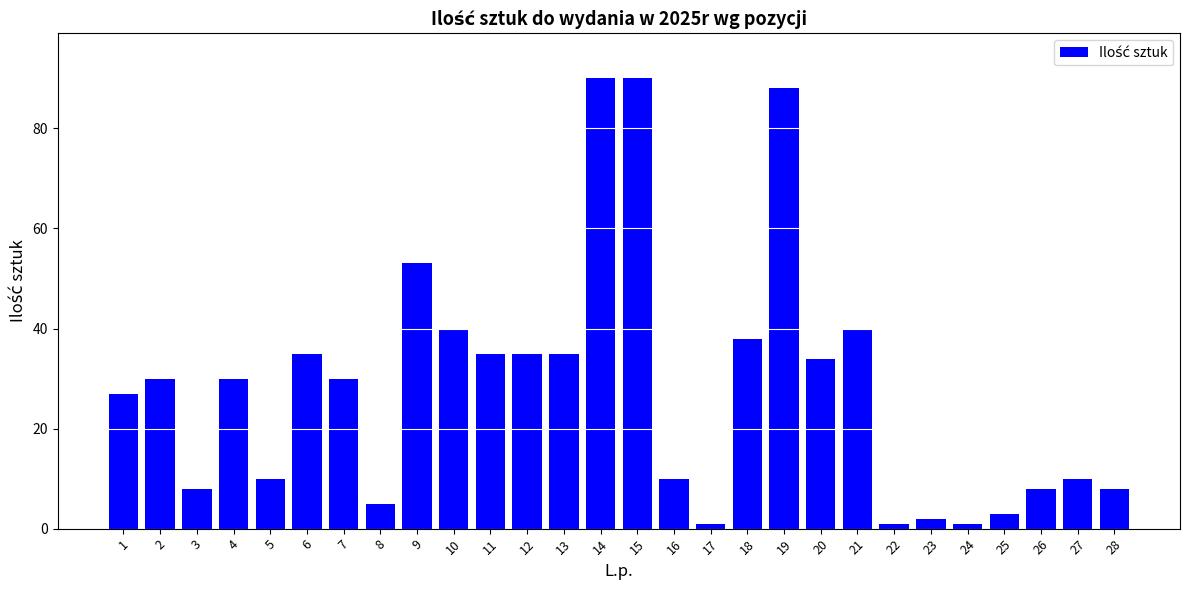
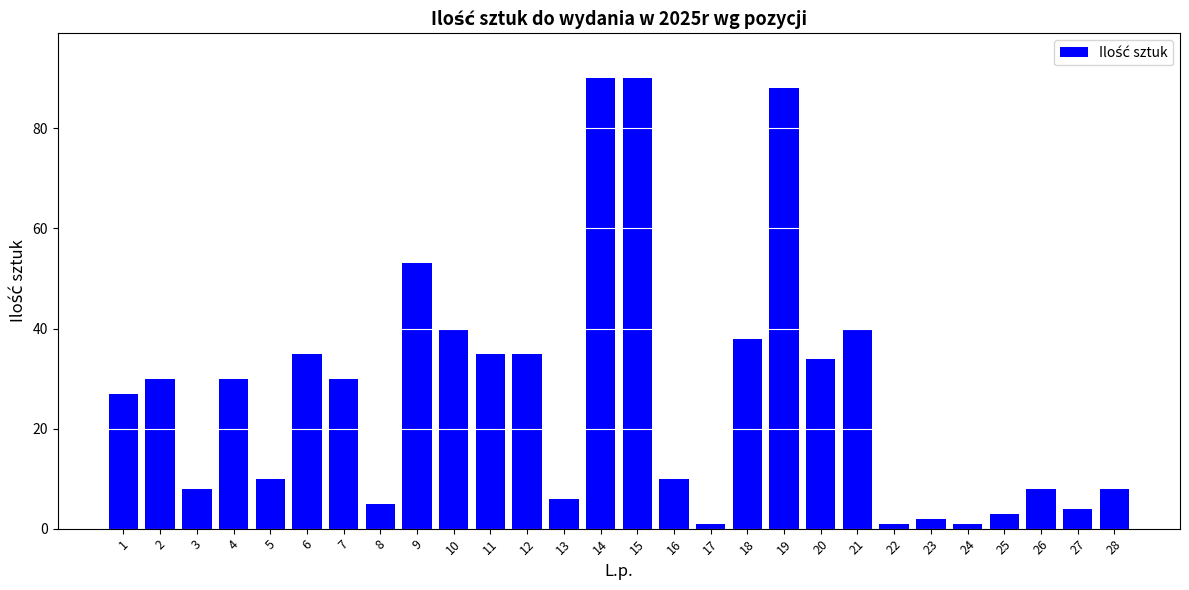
13: 35 -> 6
27: 10 -> 4
